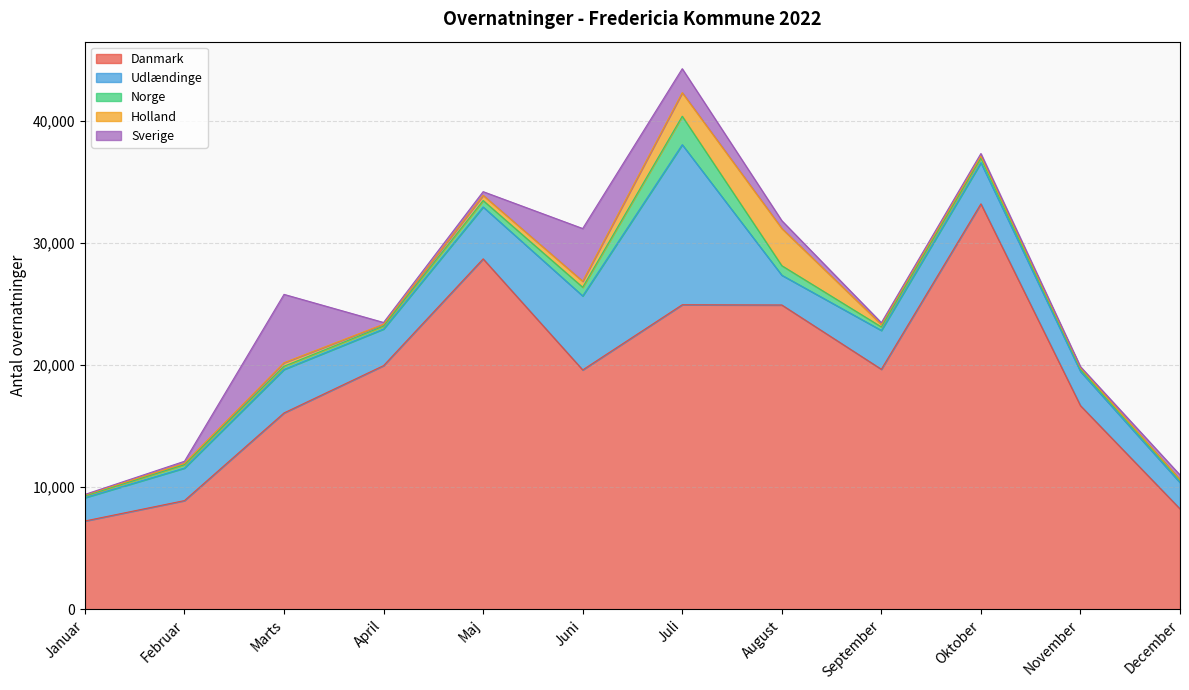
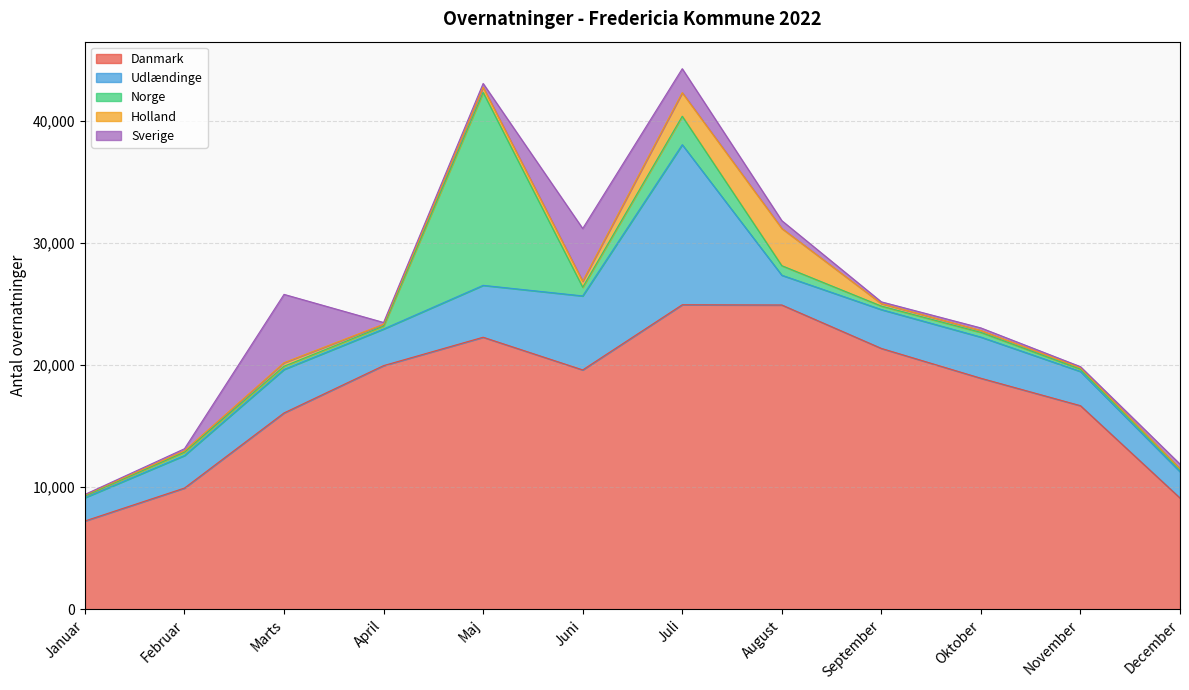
Danmark, Februar: 8,900 -> 9,900
Danmark, Maj: 28,700 -> 22,300
Norge, Maj: 500 -> 15,800
Danmark, September: 19,700 -> 21,400
Danmark, Oktober: 33,200 -> 18,900
Danmark, December: 8,200 -> 9,100
